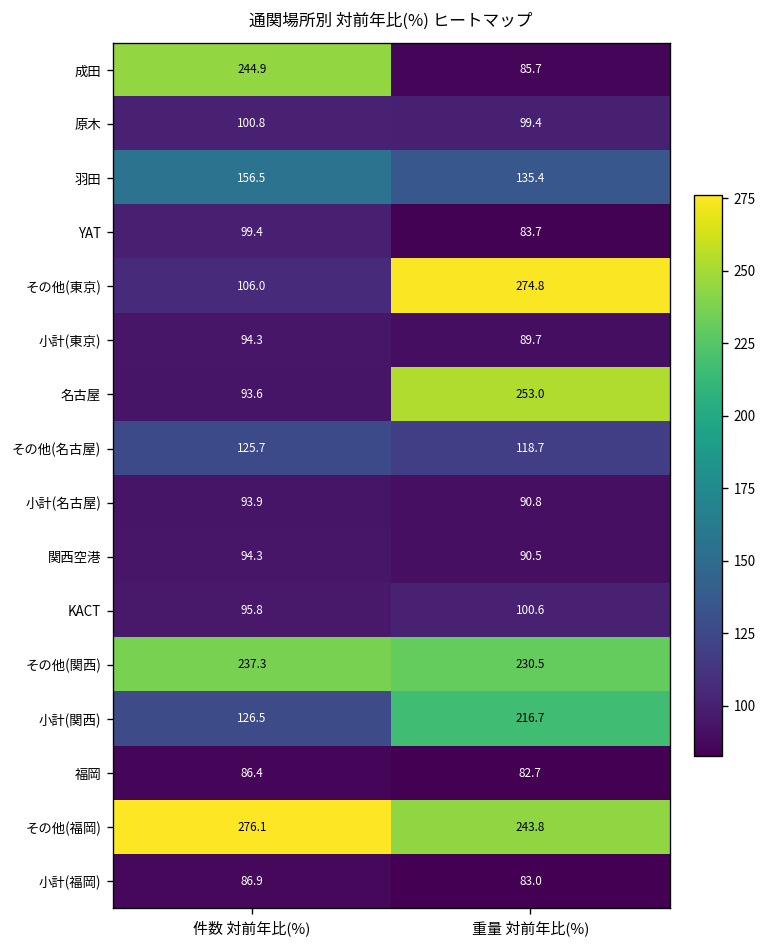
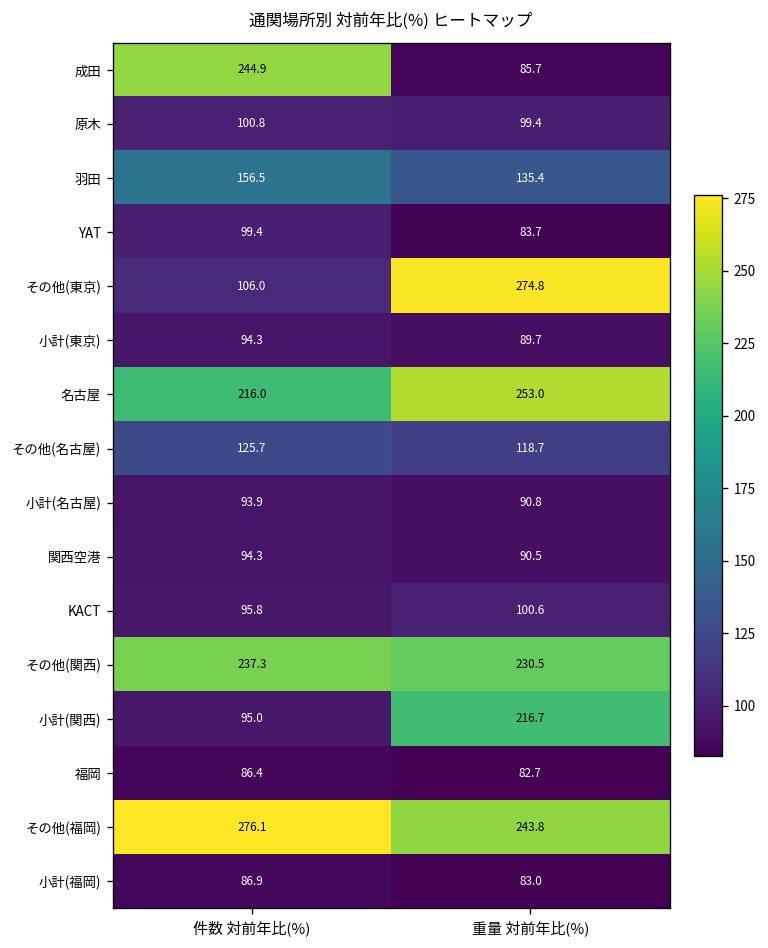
名古屋, 件数 対前年比(%): 93.6 -> 216.0
小計(関西), 件数 対前年比(%): 126.5 -> 95.0
